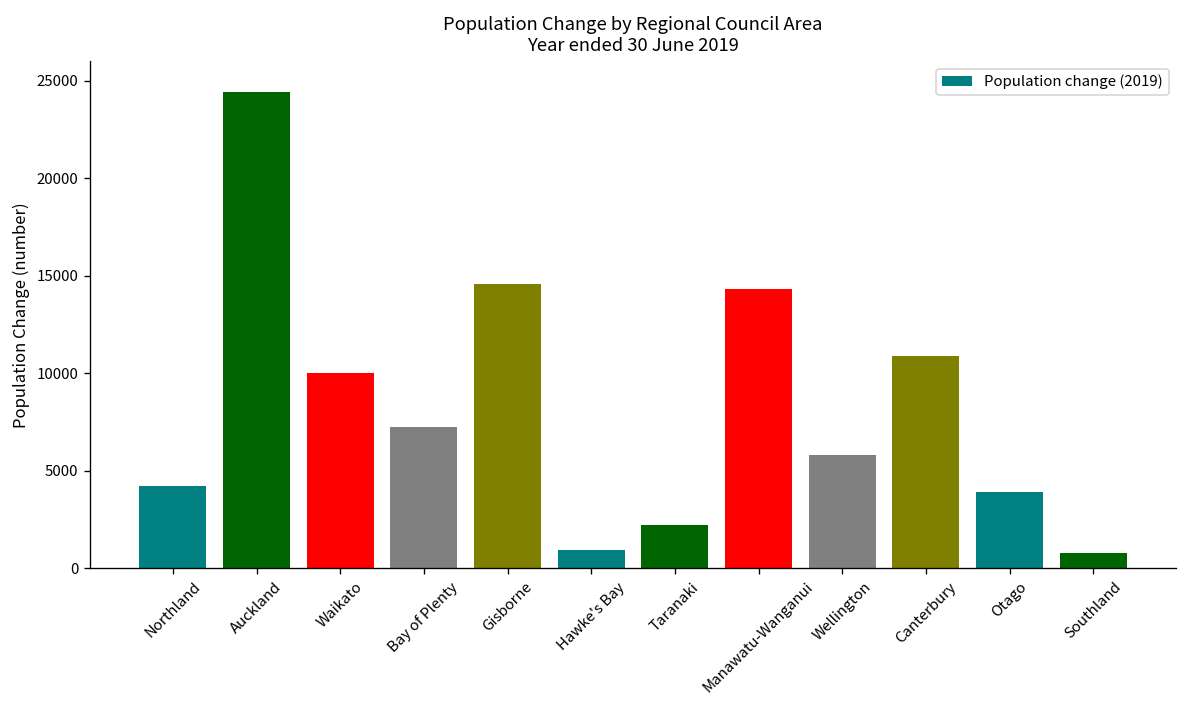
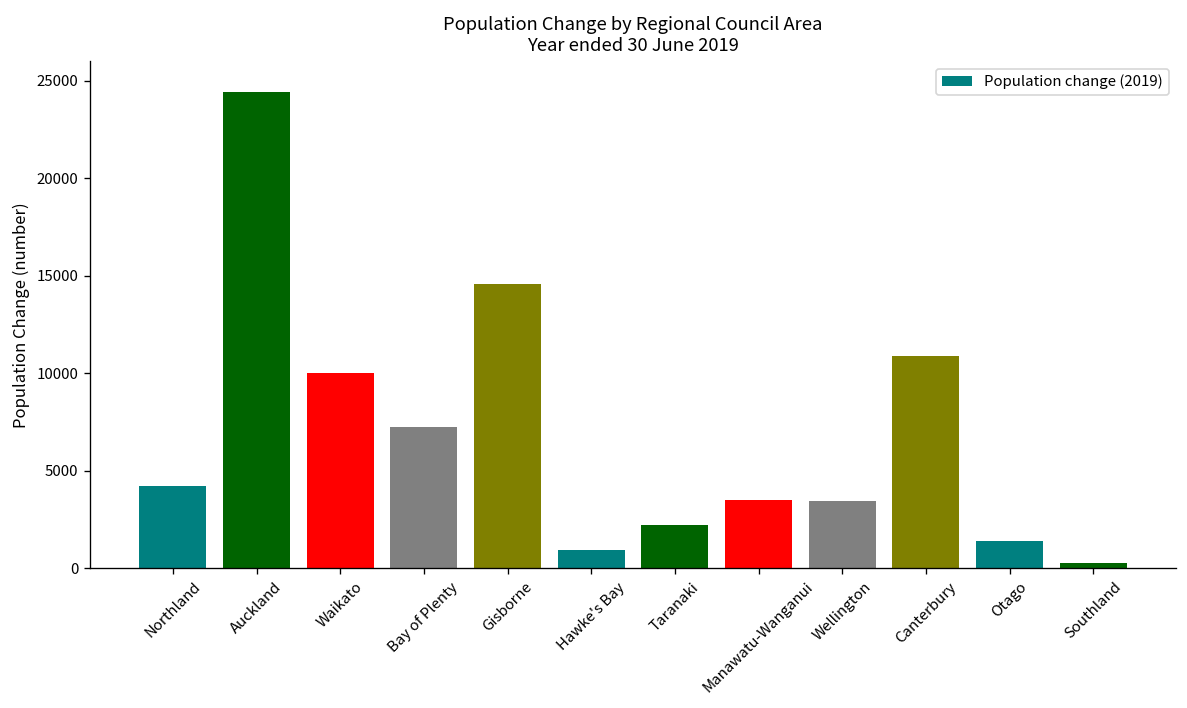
Manawatu-Wanganui: 14300 -> 3500
Wellington: 5800 -> 3500
Otago: 3900 -> 1400
Southland: 800 -> 300
